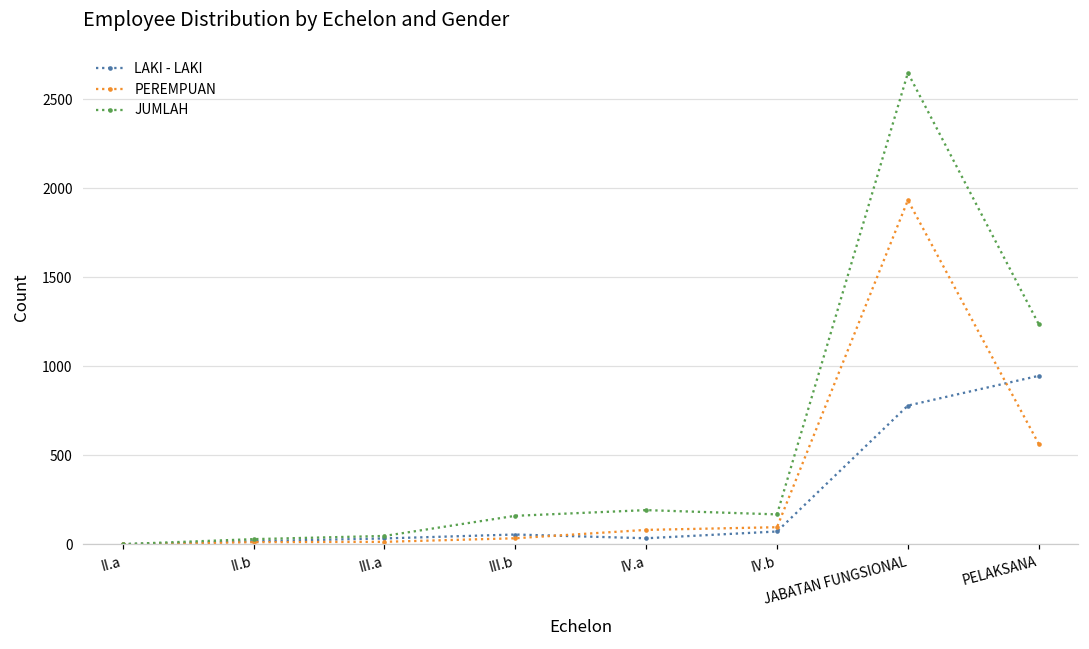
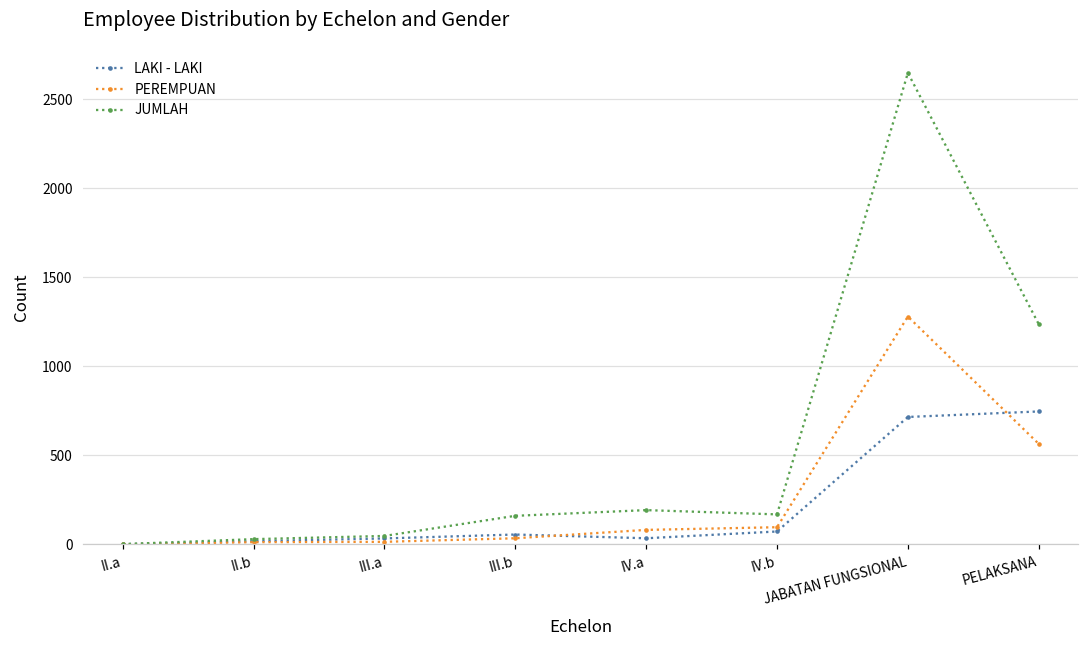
LAKI - LAKI, JABATAN FUNGSIONAL: 780 -> 720
PEREMPUAN, JABATAN FUNGSIONAL: 1930 -> 1280
LAKI - LAKI, PELAKSANA: 950 -> 750
